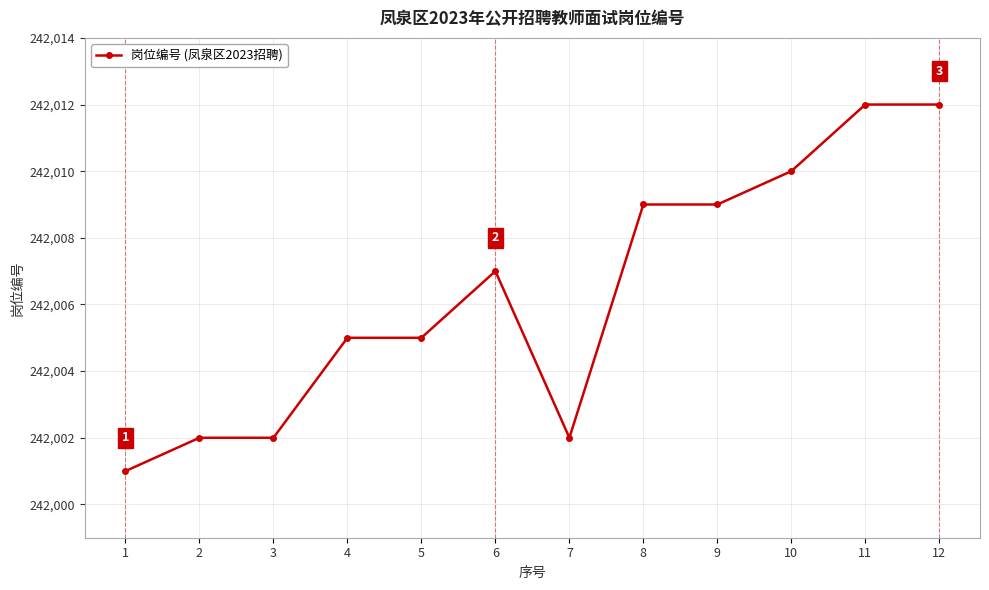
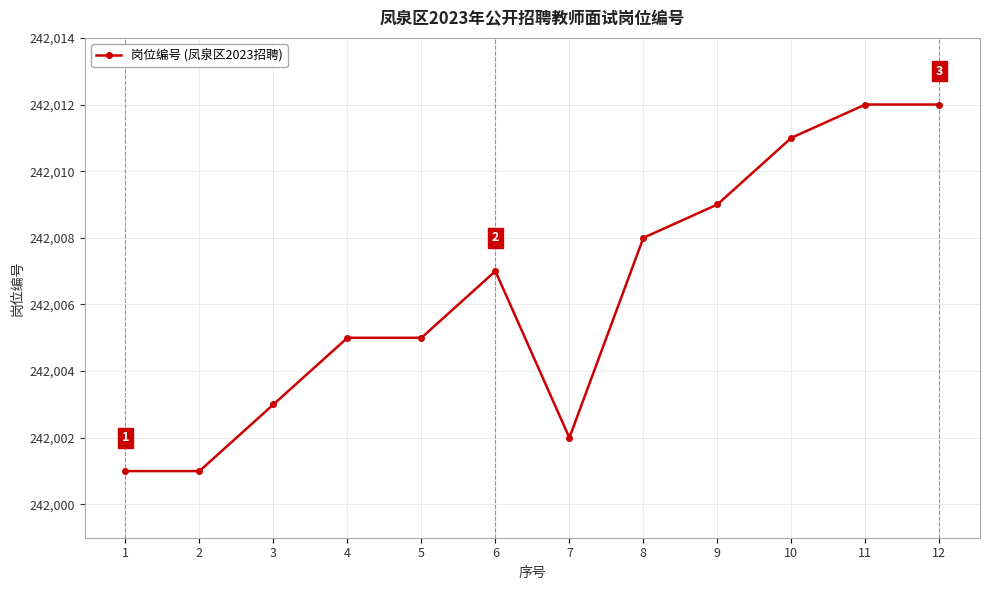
2: 242,002 -> 242,001
3: 242,002 -> 242,003
8: 242,009 -> 242,008
10: 242,010 -> 242,011
